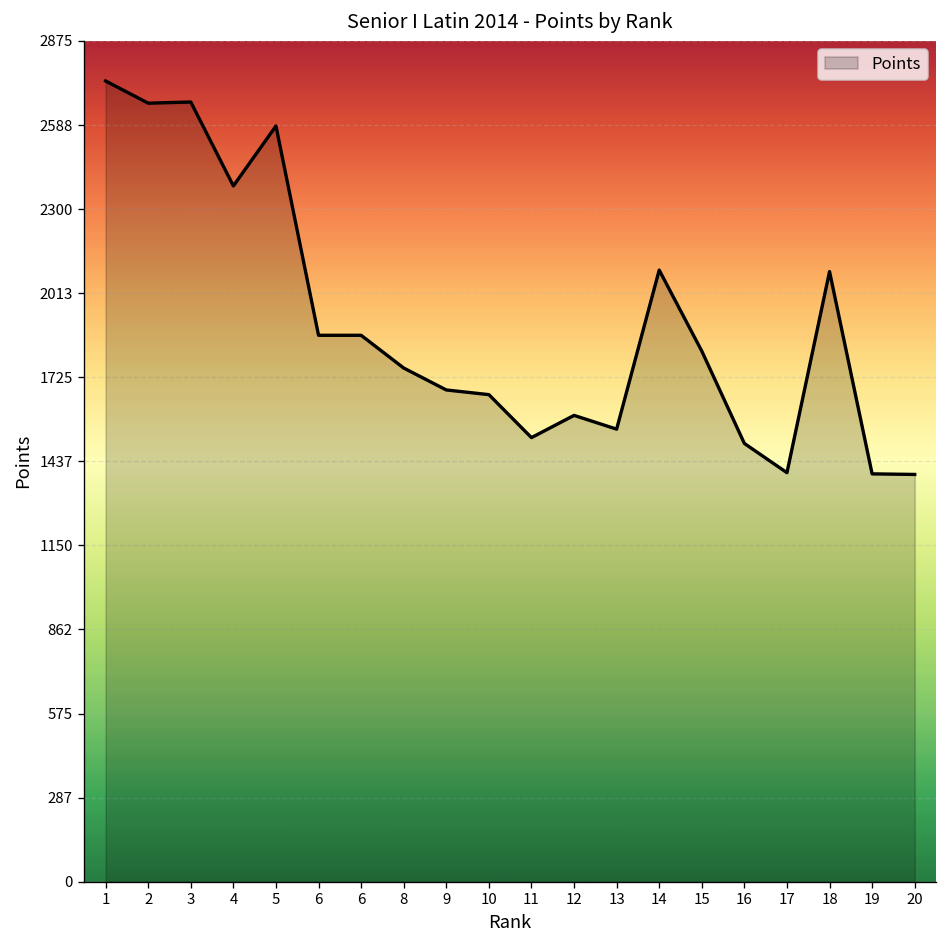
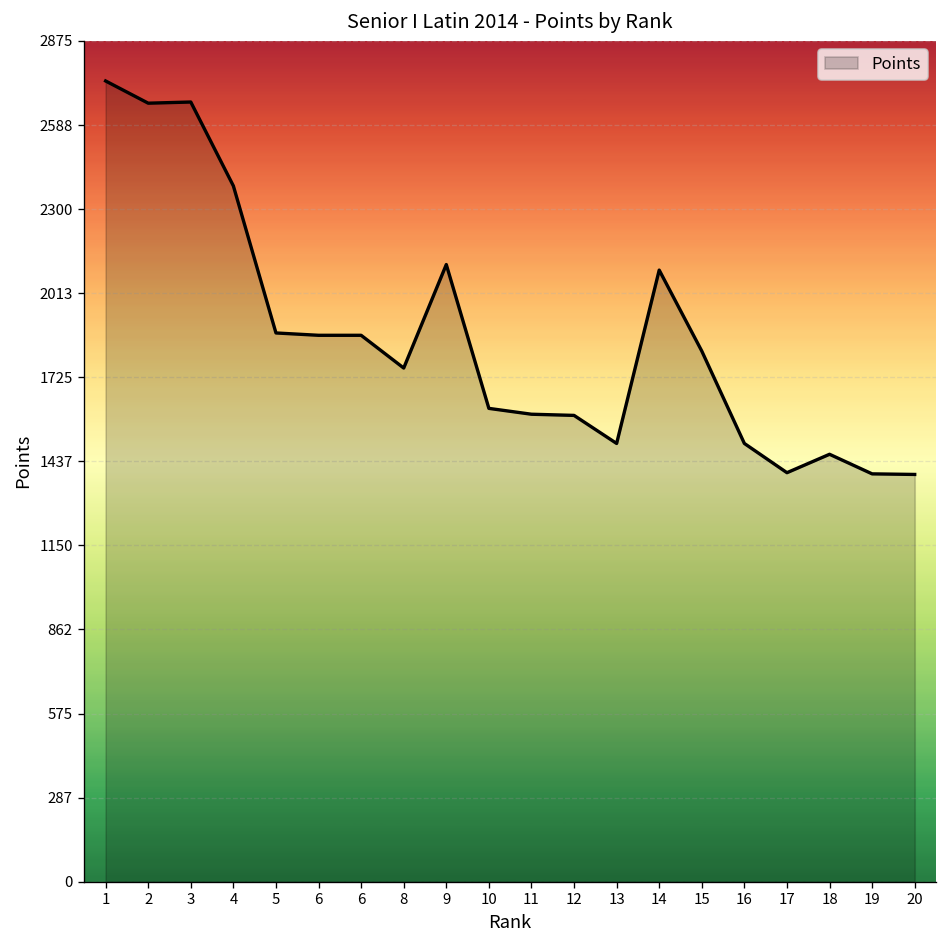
5: 2590 -> 1880
9: 1680 -> 2110
10: 1670 -> 1620
11: 1520 -> 1600
13: 1550 -> 1500
18: 2090 -> 1460
